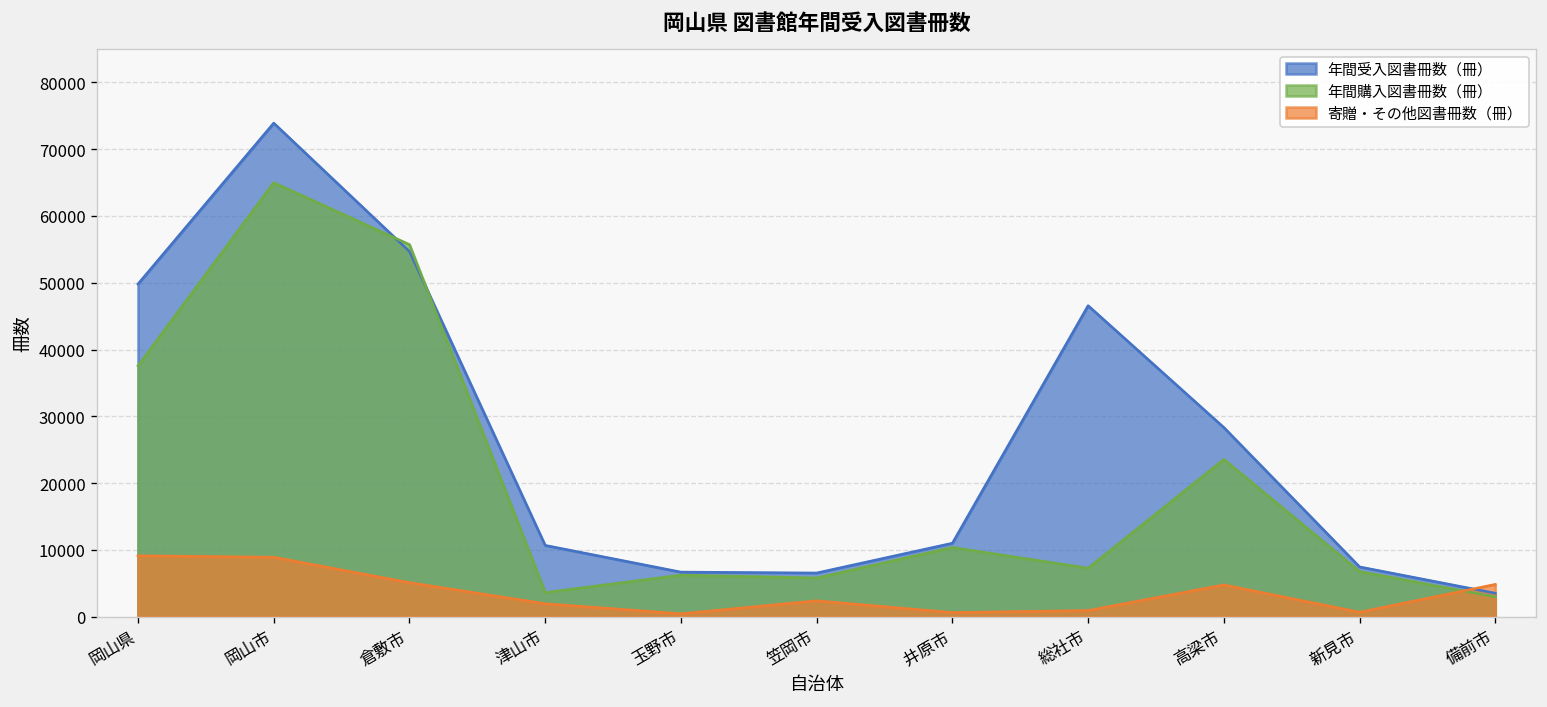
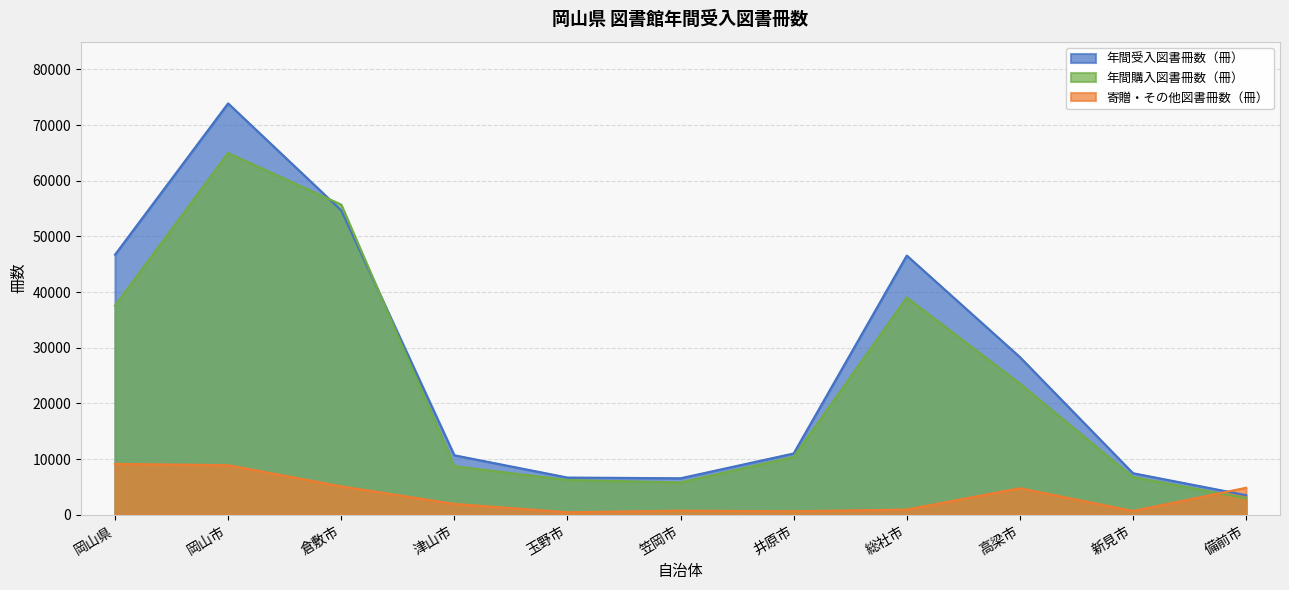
年間受入図書冊数（冊）, 岡山県: 50000 -> 47000
年間購入図書冊数（冊）, 津山市: 4000 -> 9000
寄贈・その他図書冊数（冊）, 笠岡市: 2000 -> 1000
年間購入図書冊数（冊）, 総社市: 7000 -> 39000
